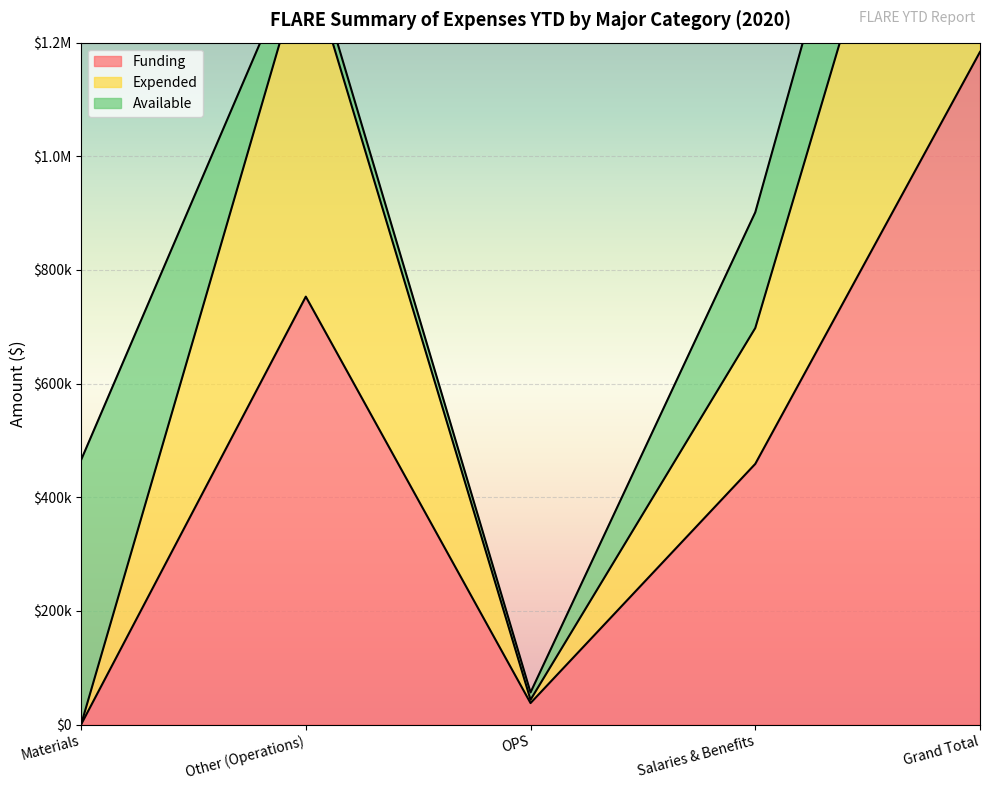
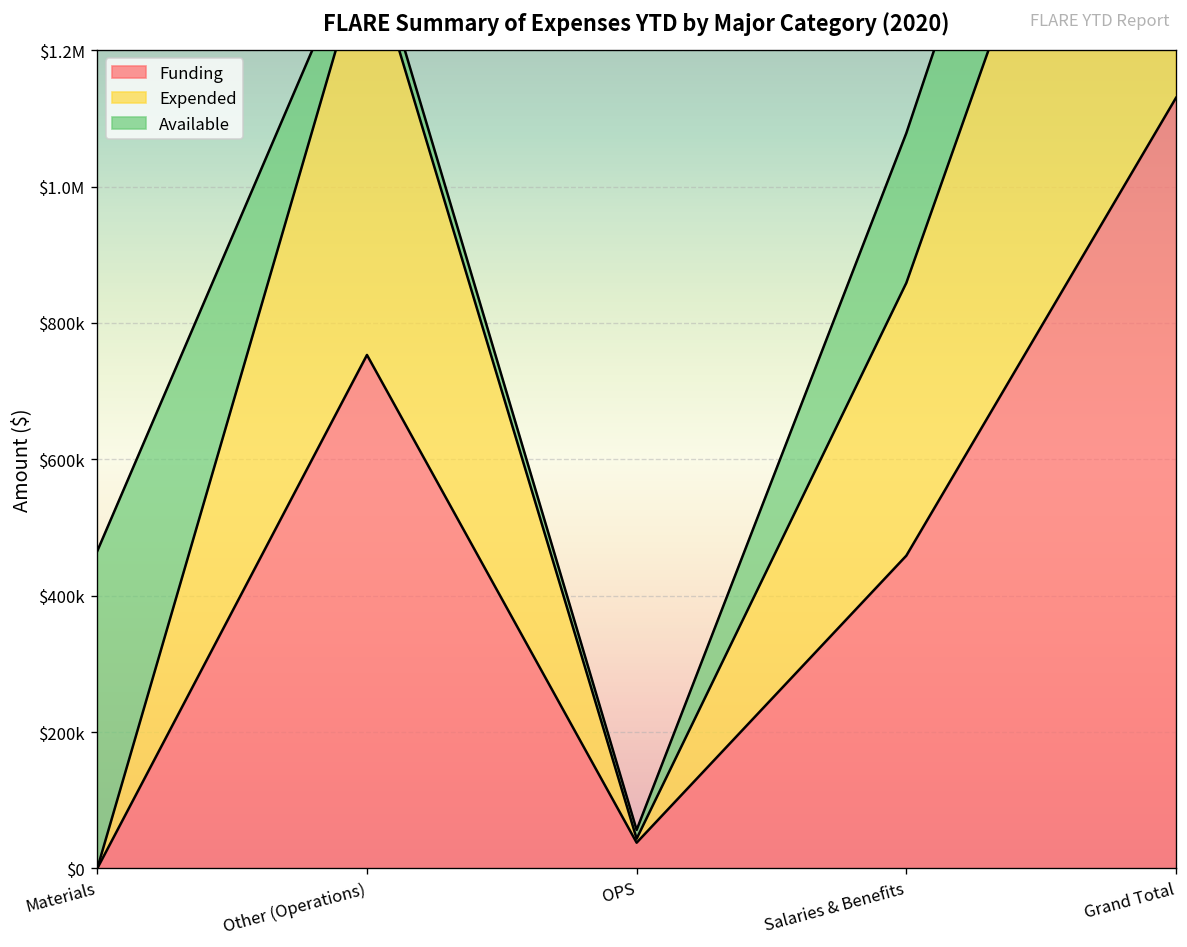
Expended, Salaries & Benefits: $240000 -> $400000
Available, Salaries & Benefits: $200000 -> $220000
Funding, Grand Total: $1180000 -> $1130000
